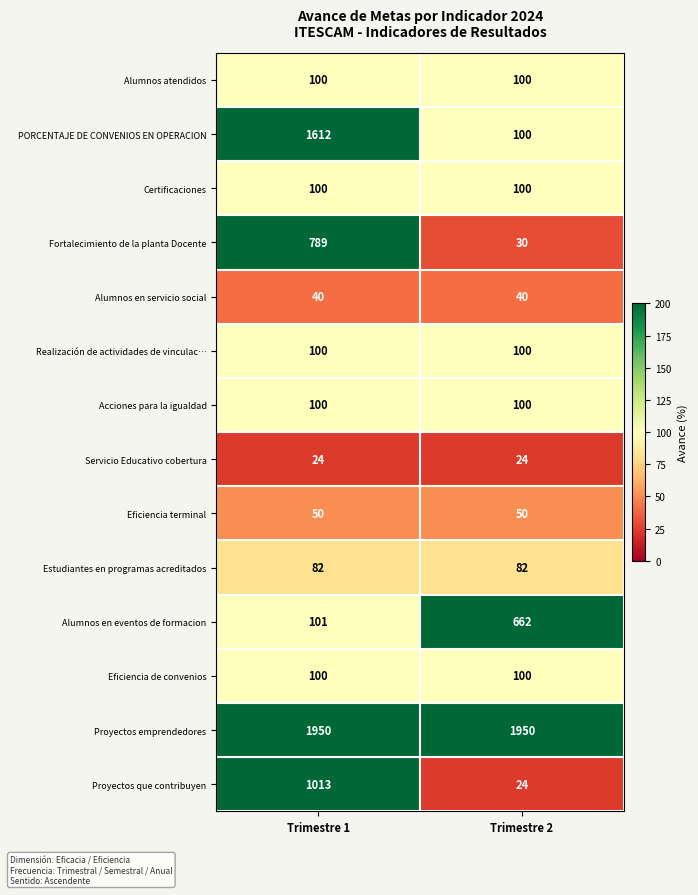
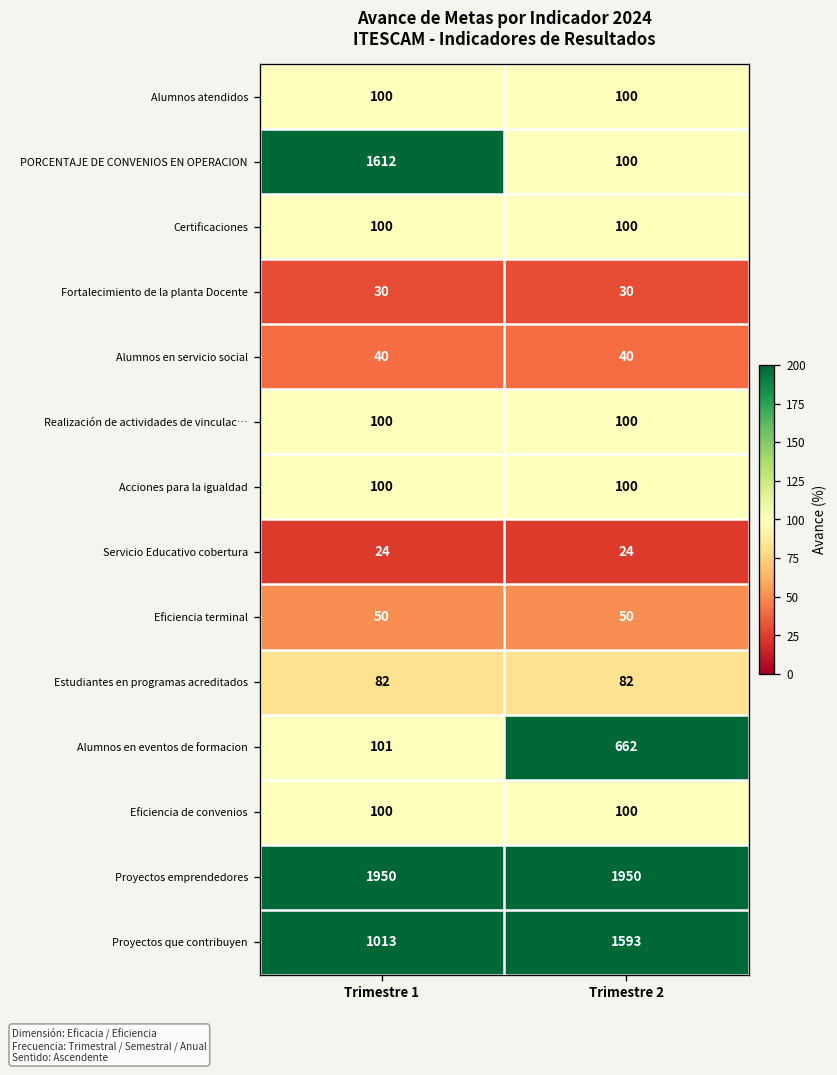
Fortalecimiento de la planta Docente, Trimestre 1: 789 -> 30
Proyectos que contribuyen, Trimestre 2: 24 -> 1593
